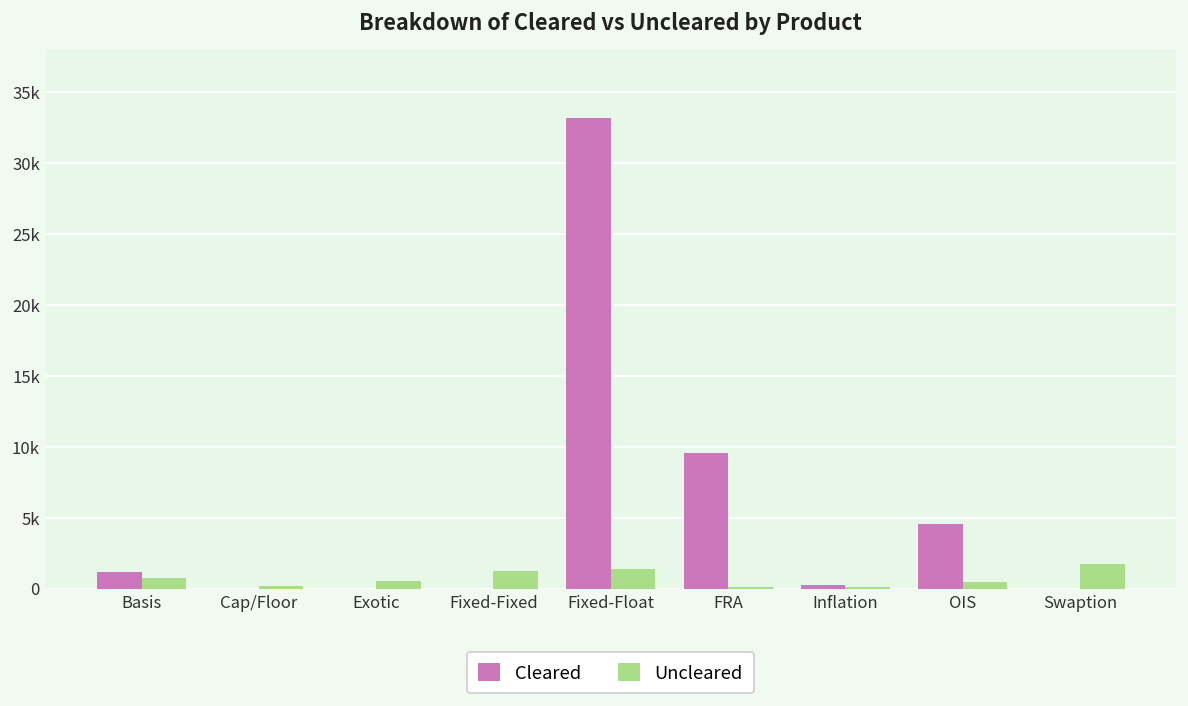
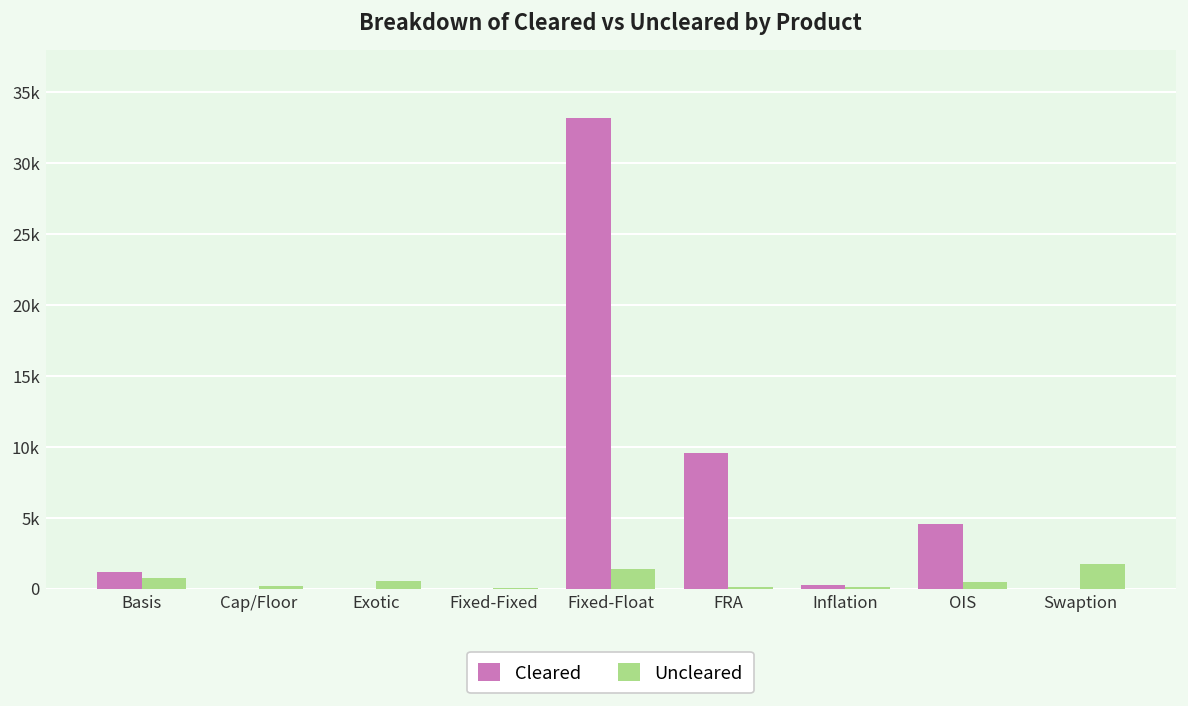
Uncleared, Fixed-Fixed: 1200 -> 100
